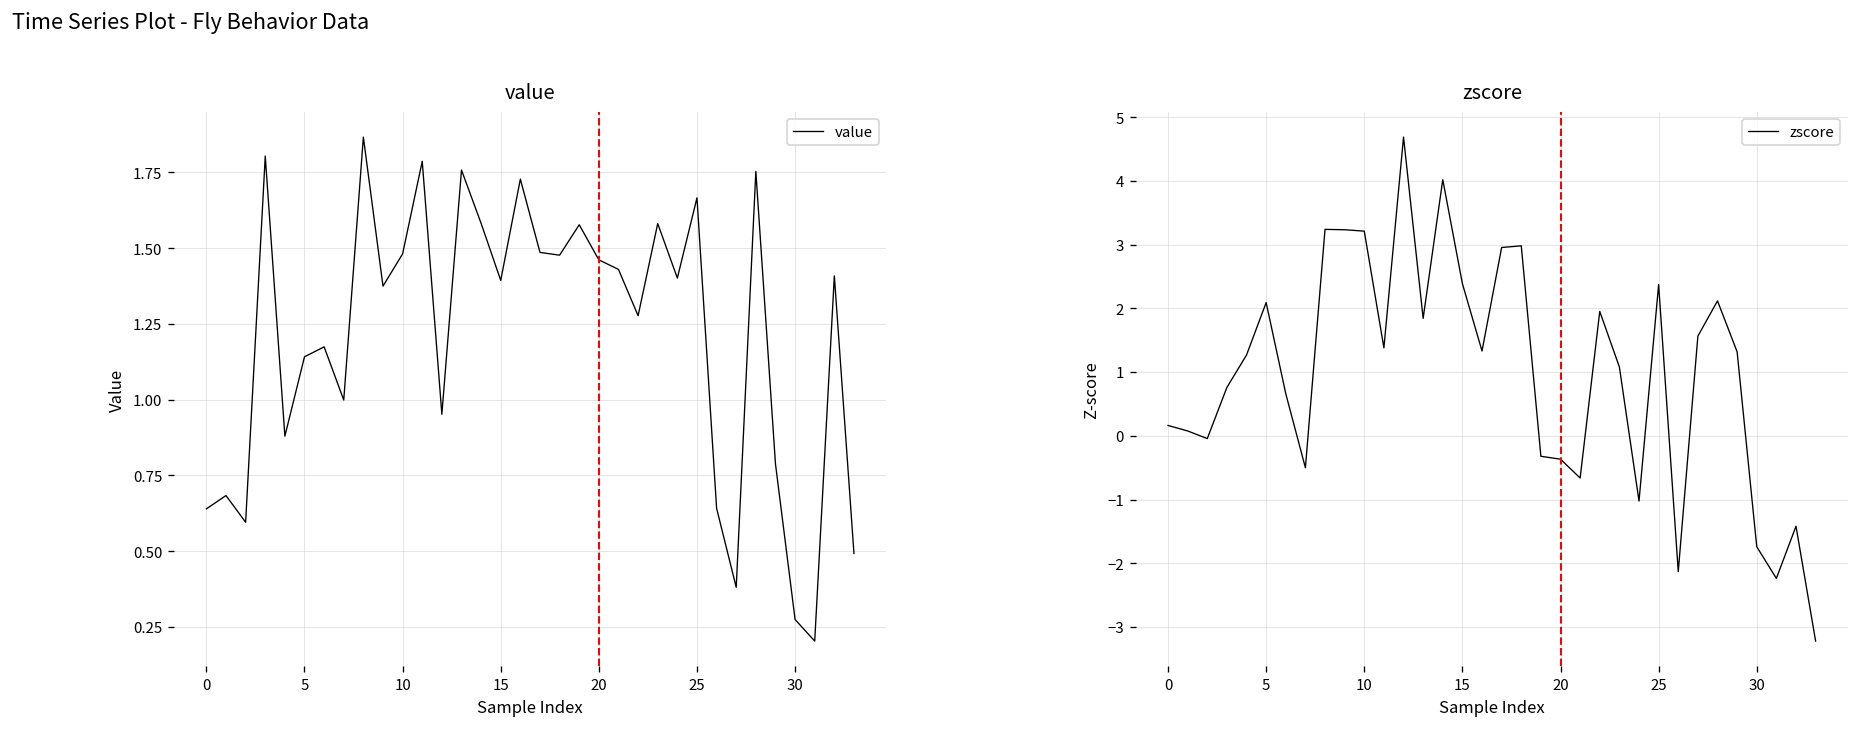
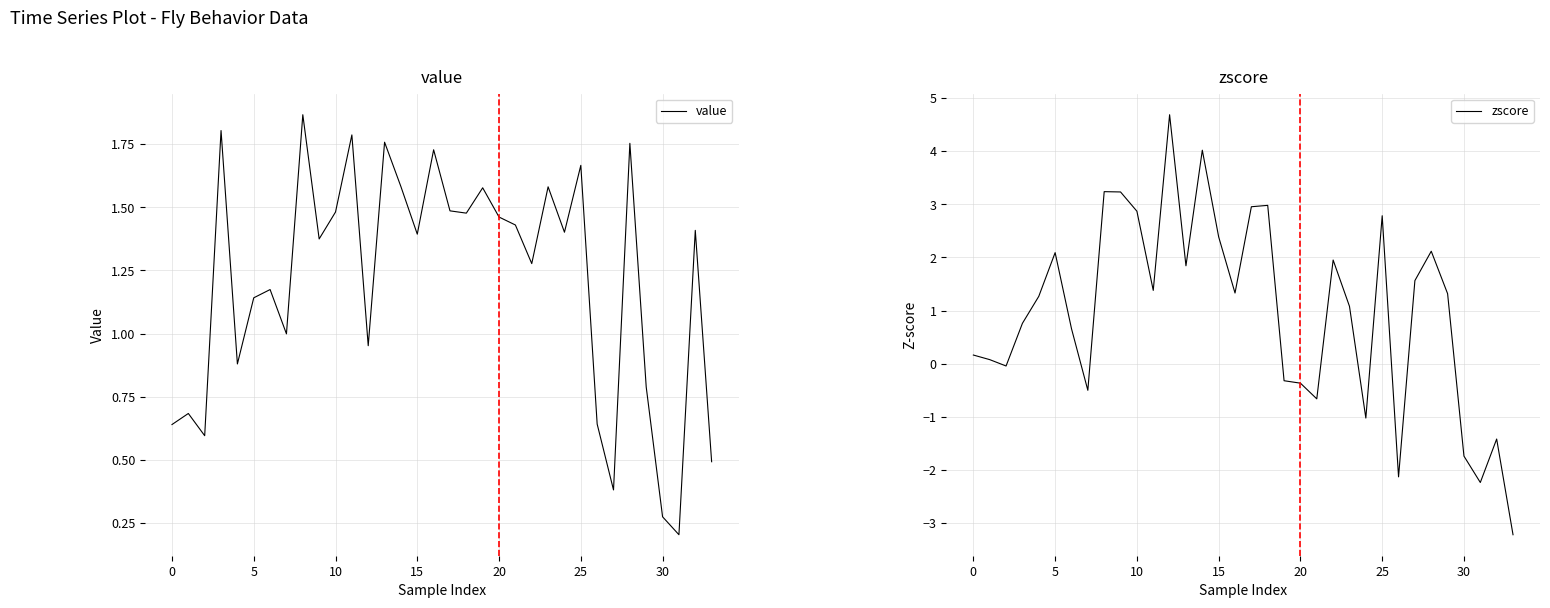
zscore, 10: 3.2 -> 2.9
zscore, 25: 2.4 -> 2.8
